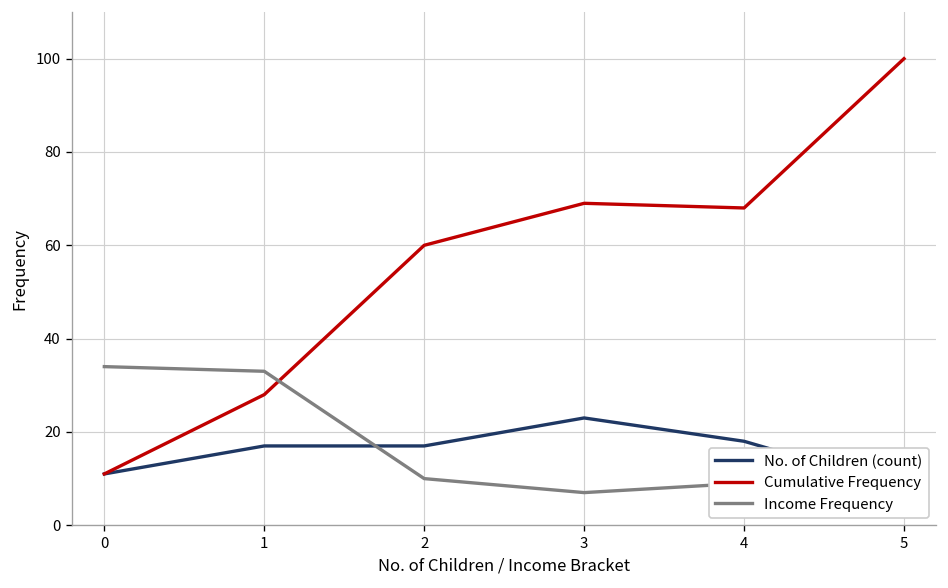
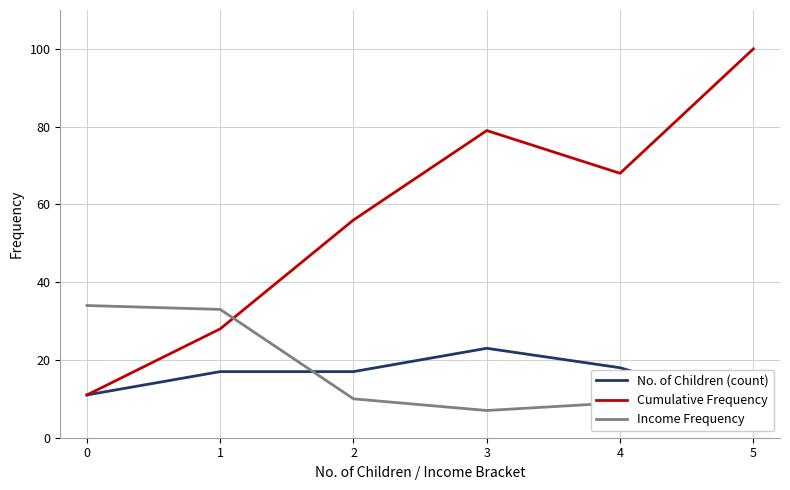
Cumulative Frequency, 2: 60 -> 56
Cumulative Frequency, 3: 69 -> 79
